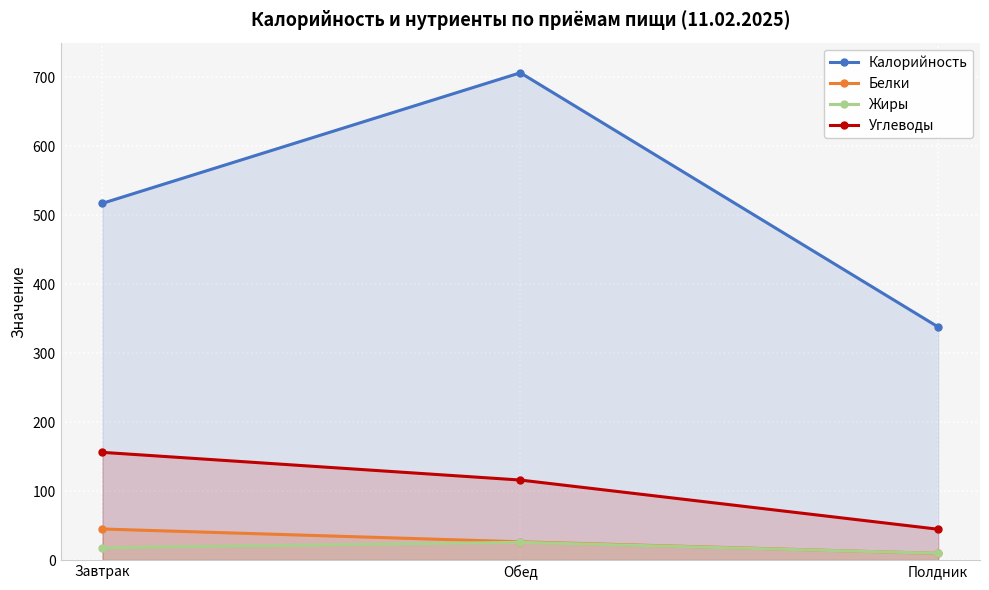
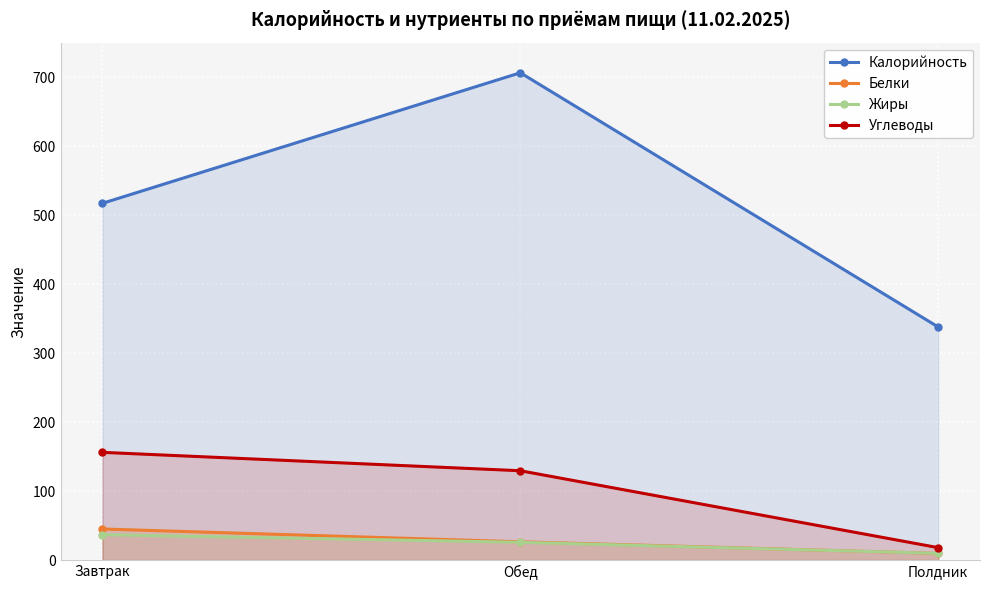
Жиры, Завтрак: 20 -> 40
Углеводы, Обед: 120 -> 130
Углеводы, Полдник: 40 -> 20
